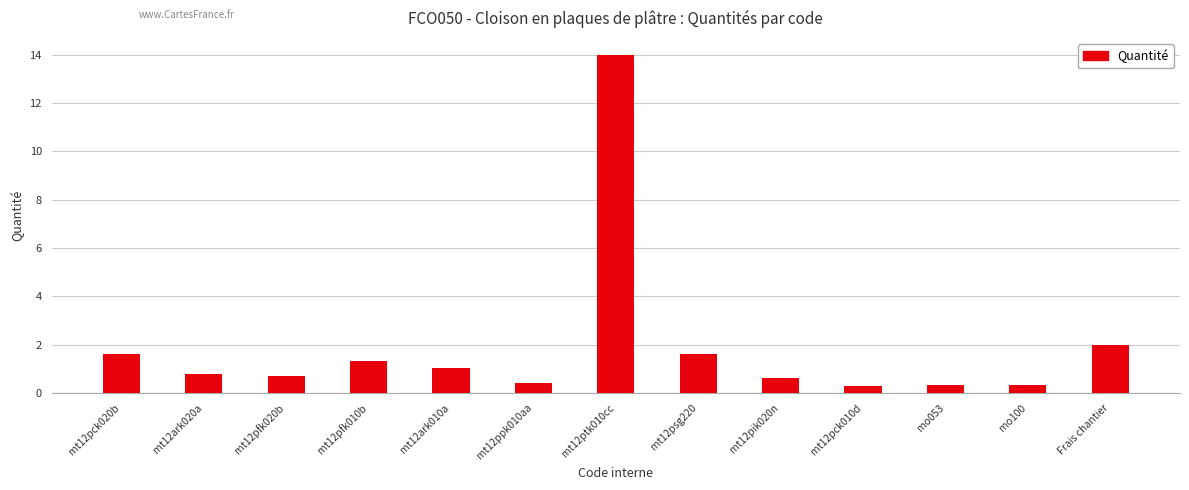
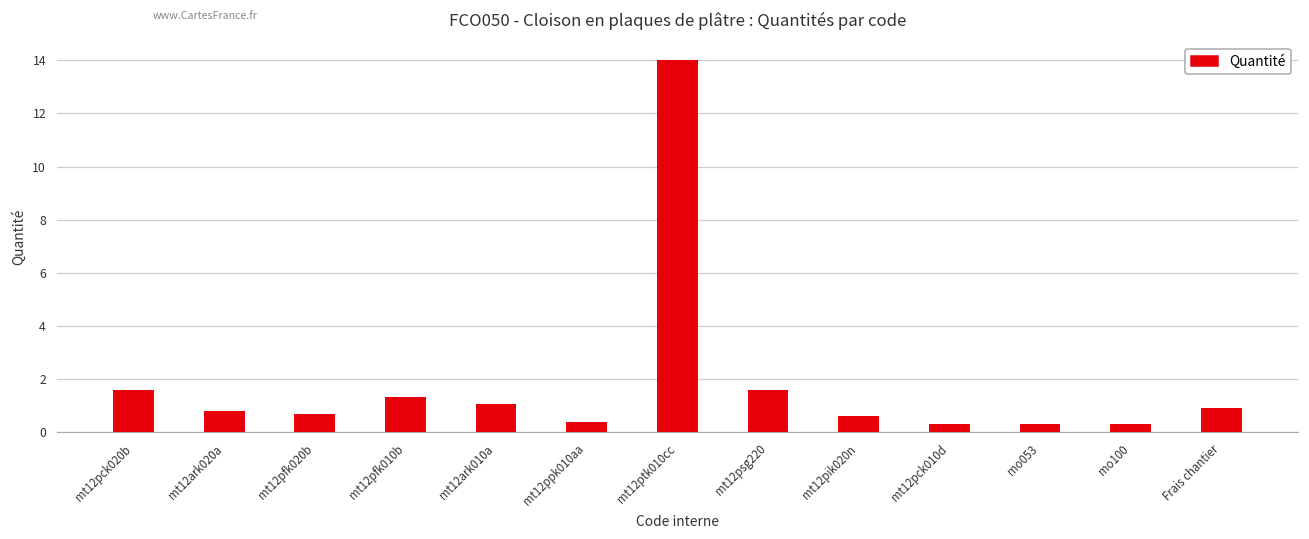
Frais chantier: 2.0 -> 0.9
